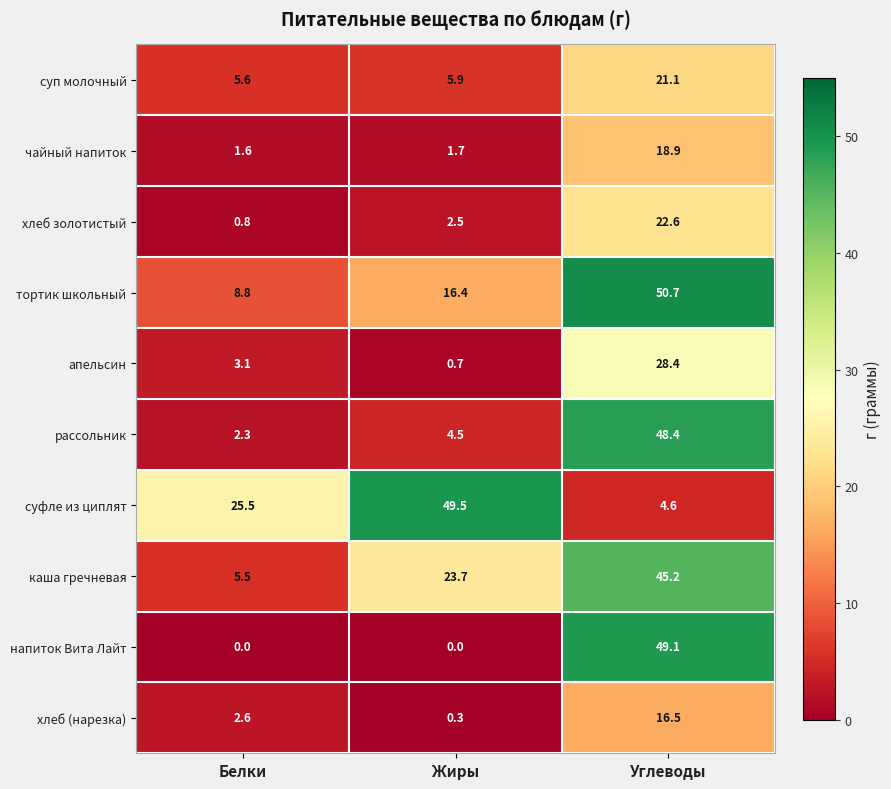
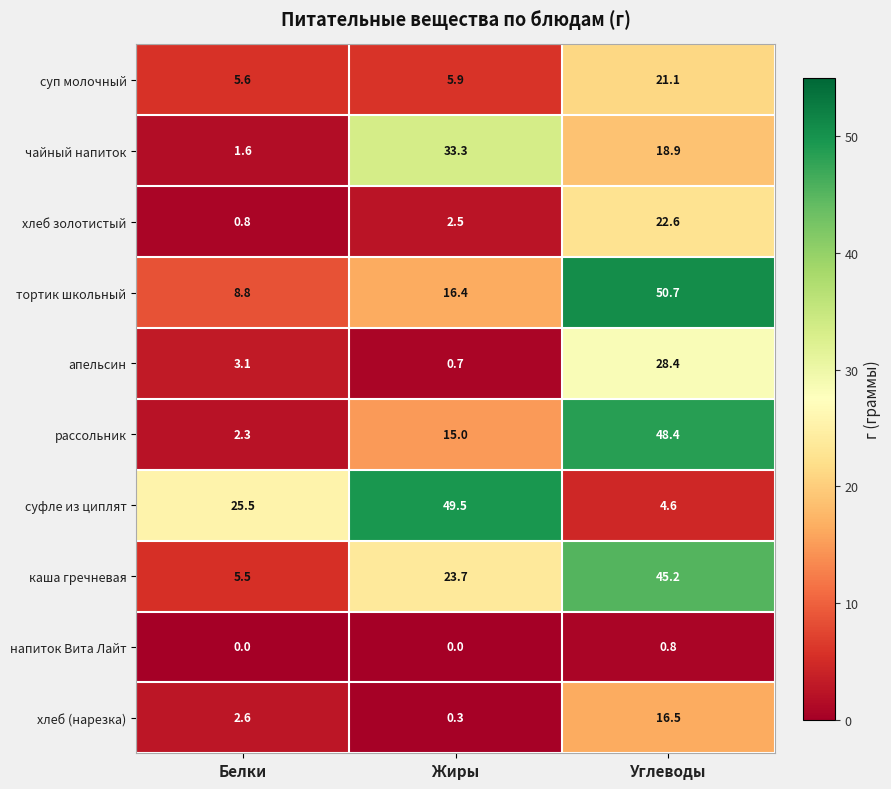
чайный напиток, Жиры: 1.7 -> 33.3
рассольник, Жиры: 4.5 -> 15.0
напиток Вита Лайт, Углеводы: 49.1 -> 0.8
